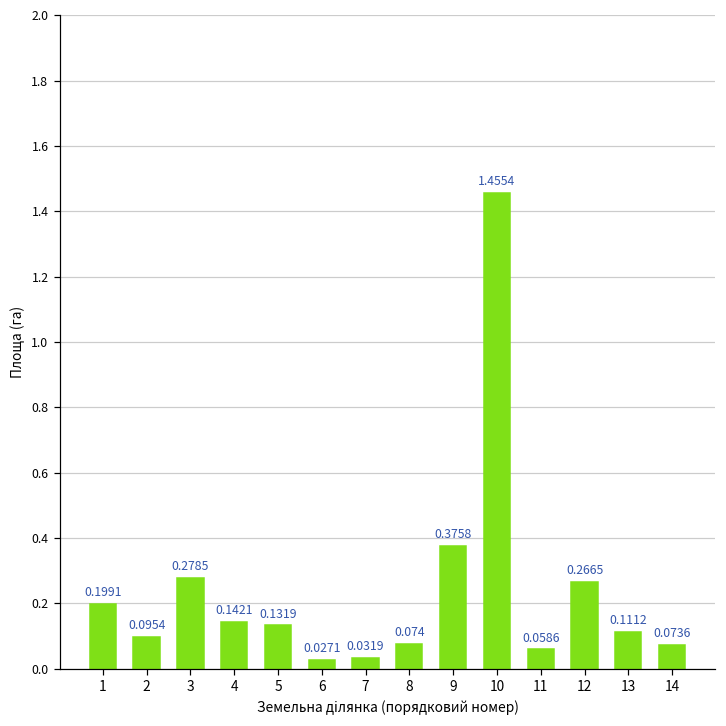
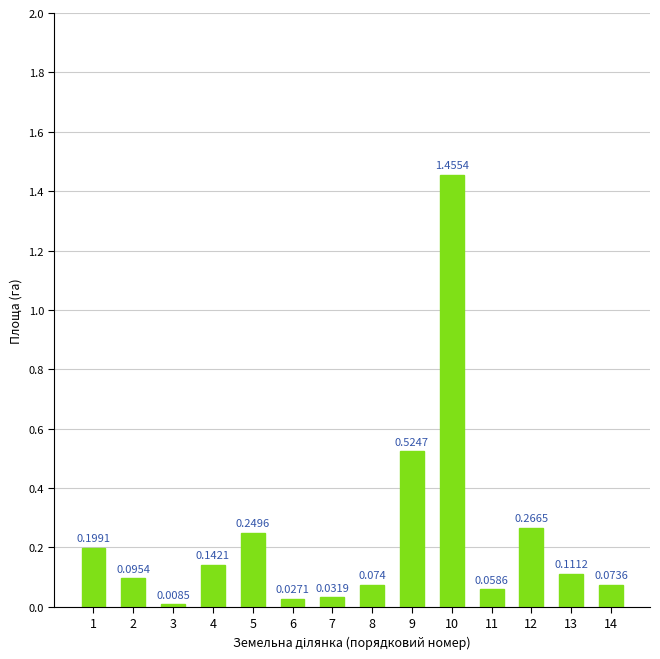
3: 0.2785 -> 0.0085
5: 0.1319 -> 0.2496
9: 0.3758 -> 0.5247
